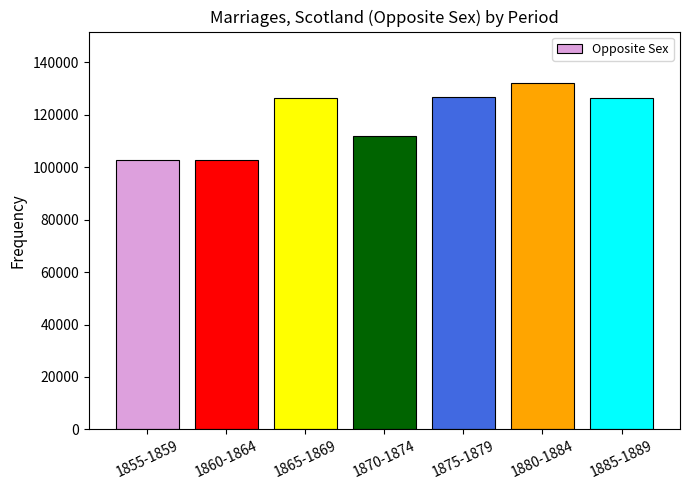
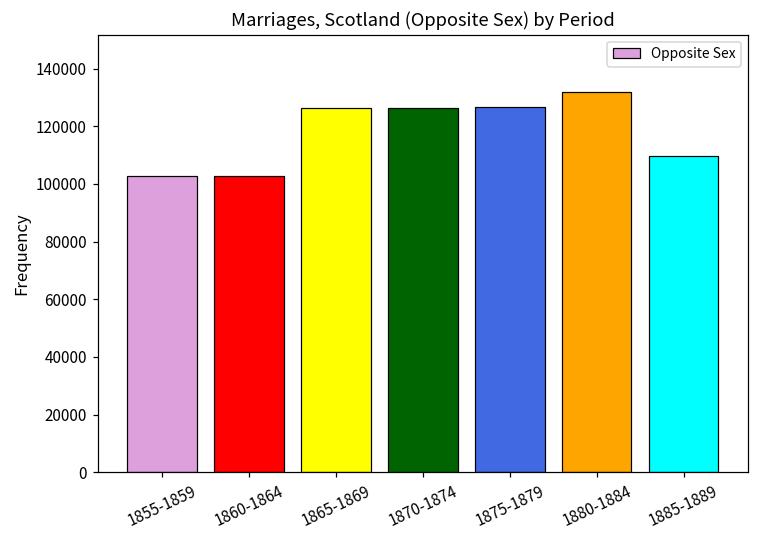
1870-1874: 112000 -> 126000
1885-1889: 126000 -> 110000
